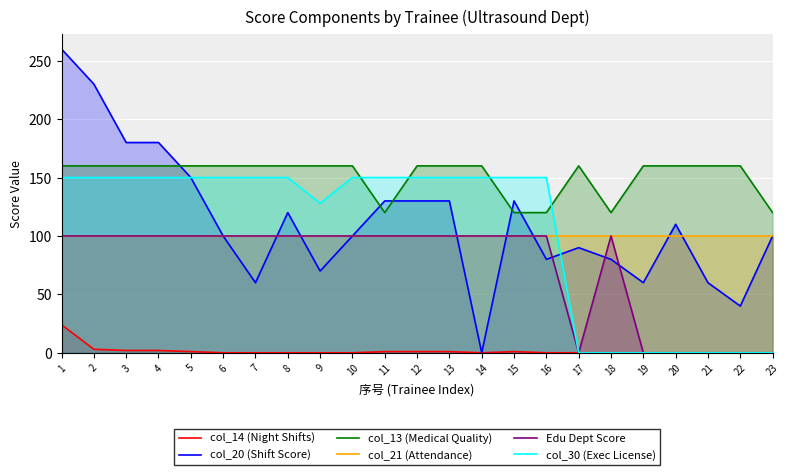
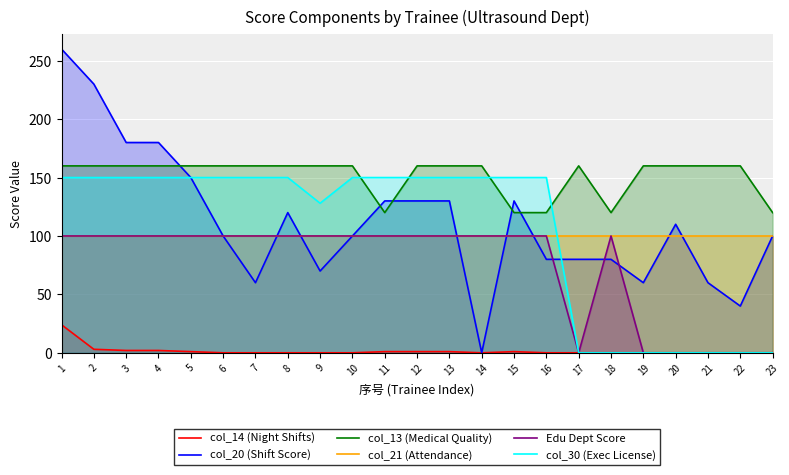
col_20 (Shift Score), 17: 90 -> 80
